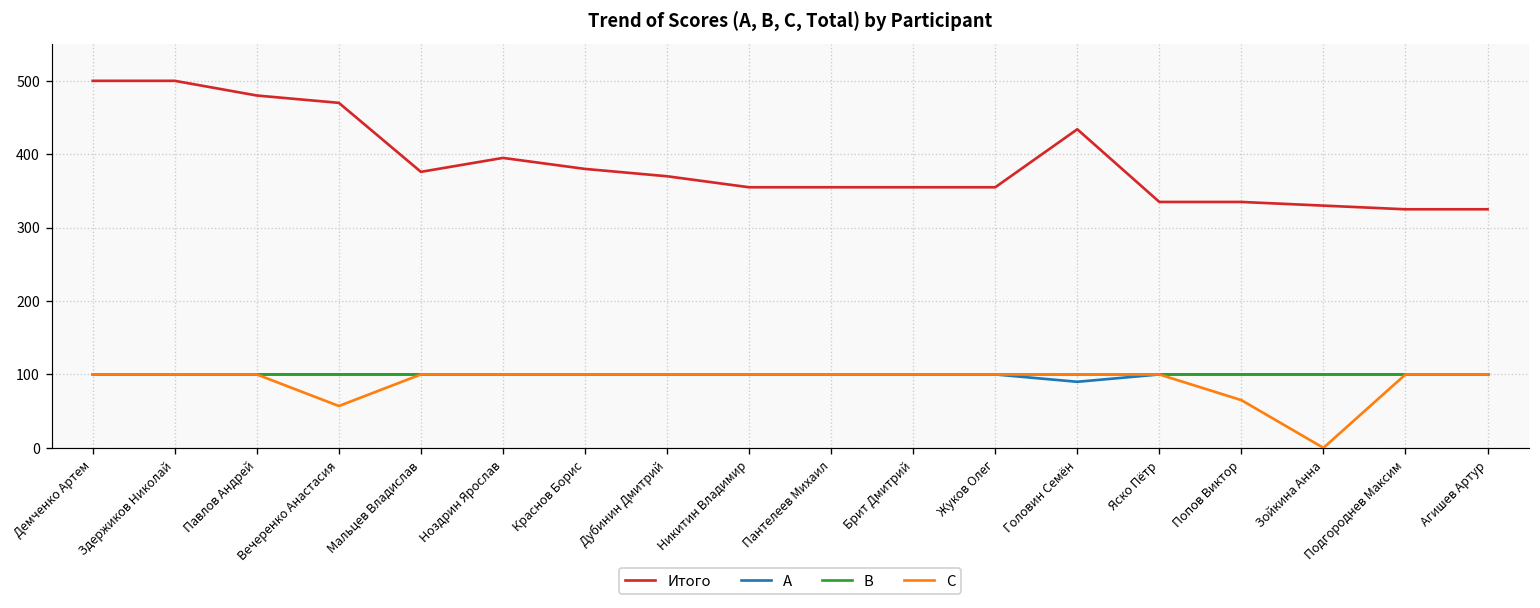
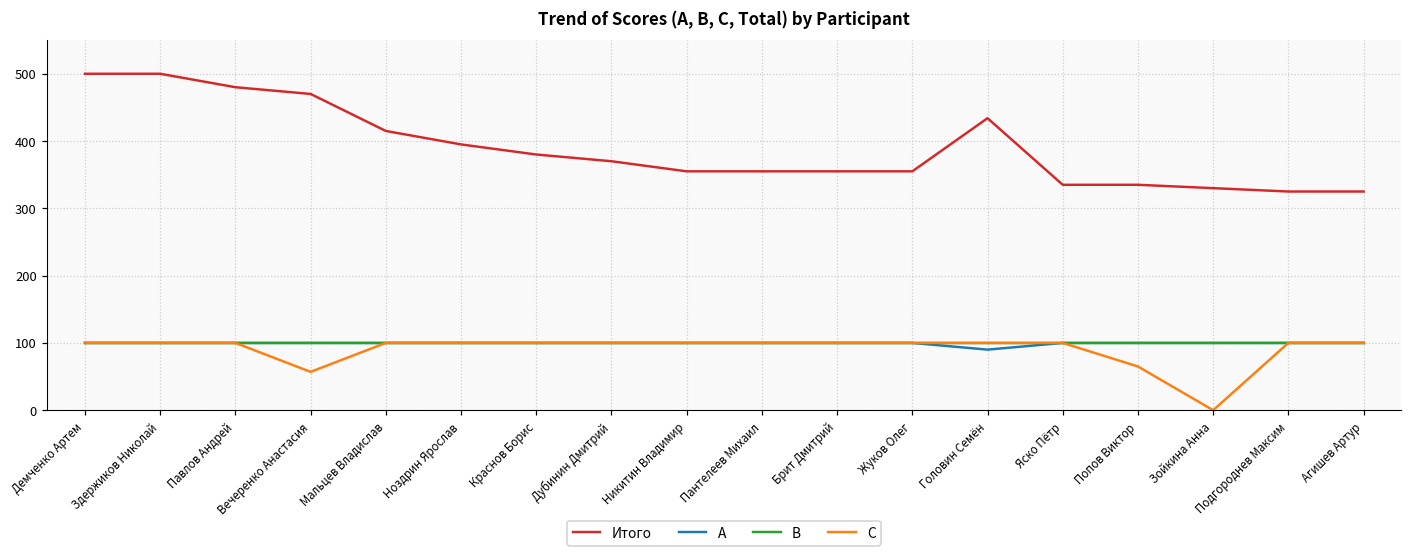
Итого, Мальцев Владислав: 380 -> 420
